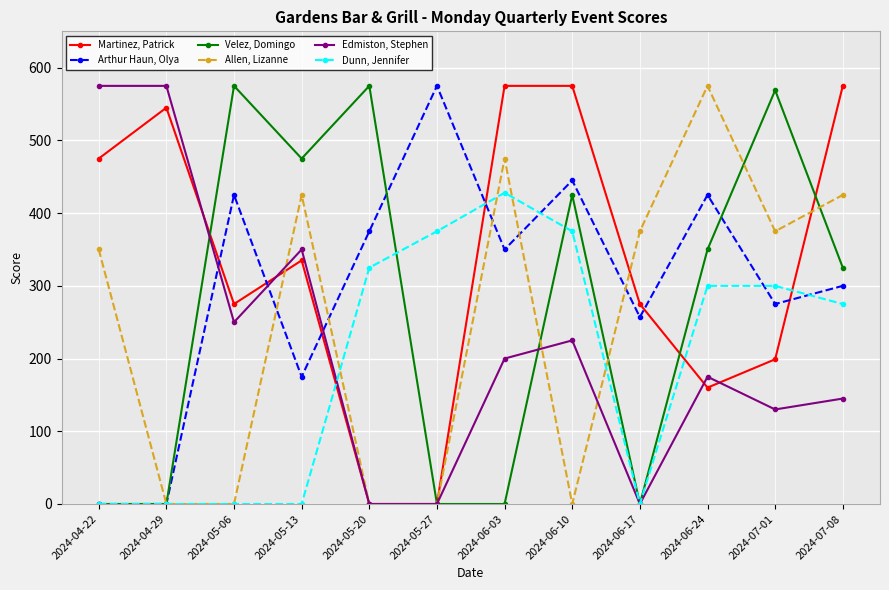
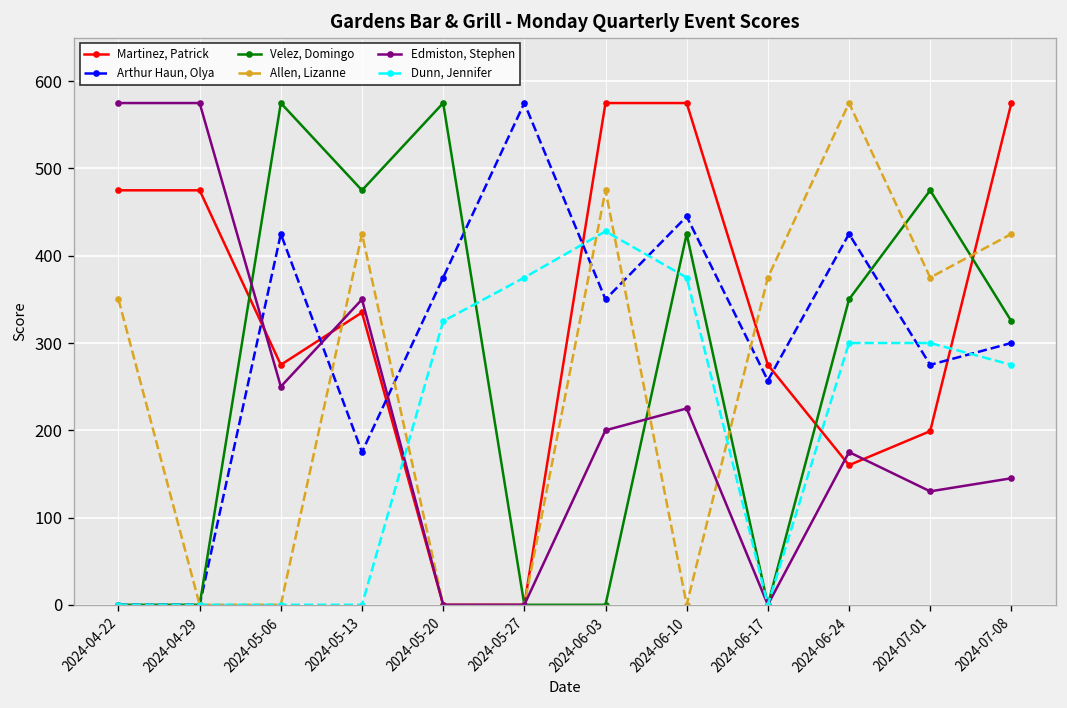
Martinez, Patrick, 2024-04-29: 550 -> 480
Velez, Domingo, 2024-07-01: 570 -> 480
